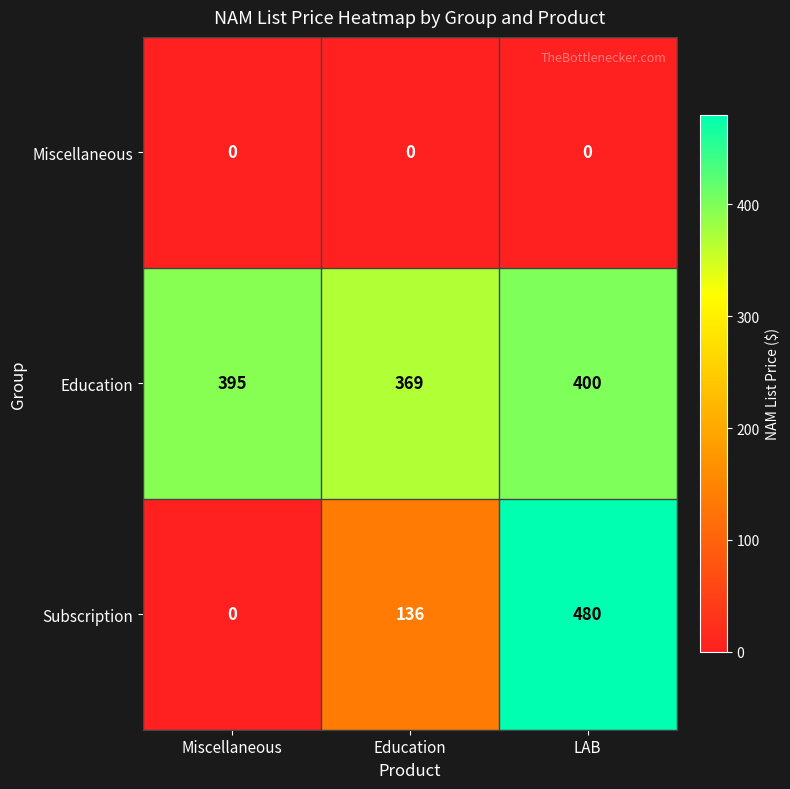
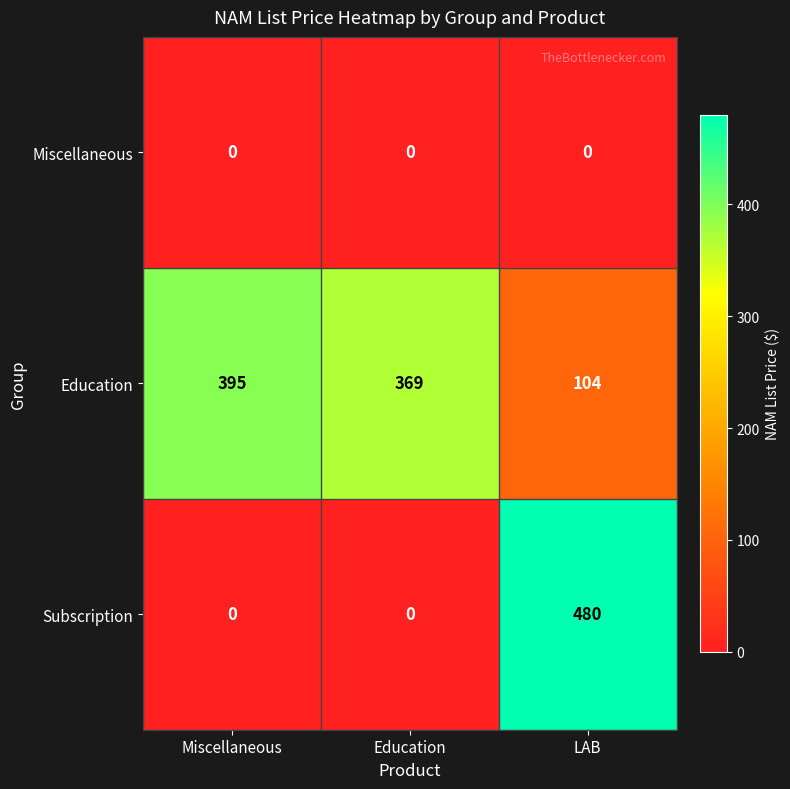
Education, LAB: 400 -> 104
Subscription, Education: 136 -> 0
